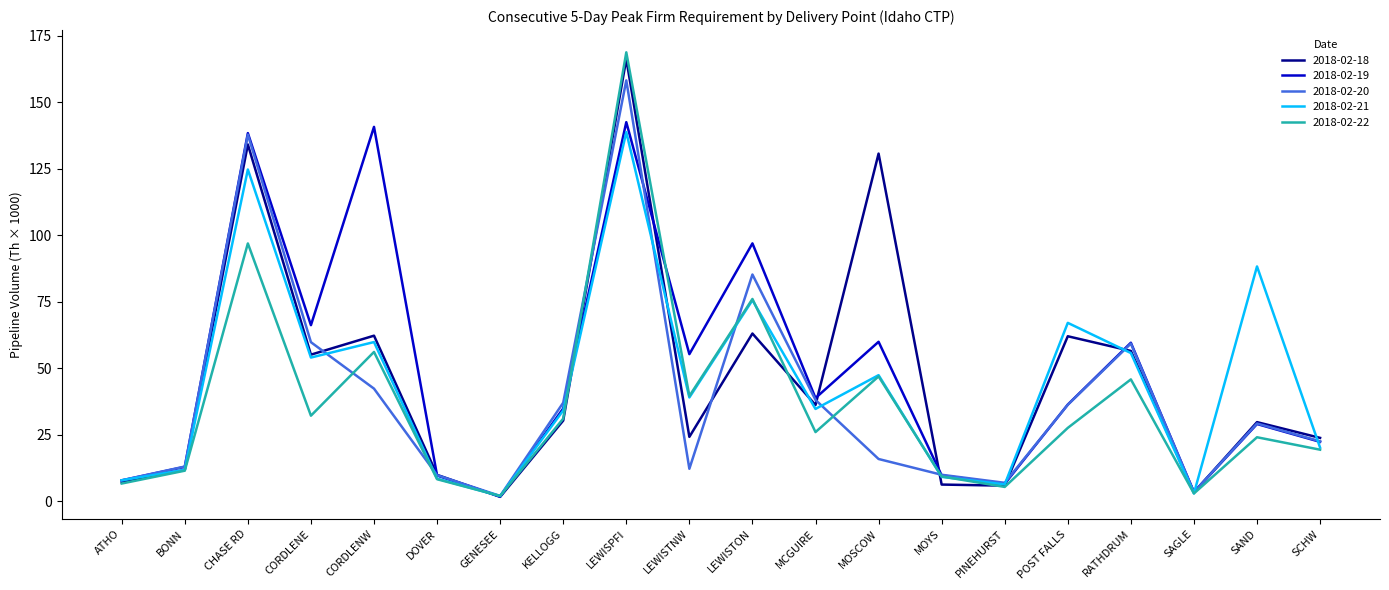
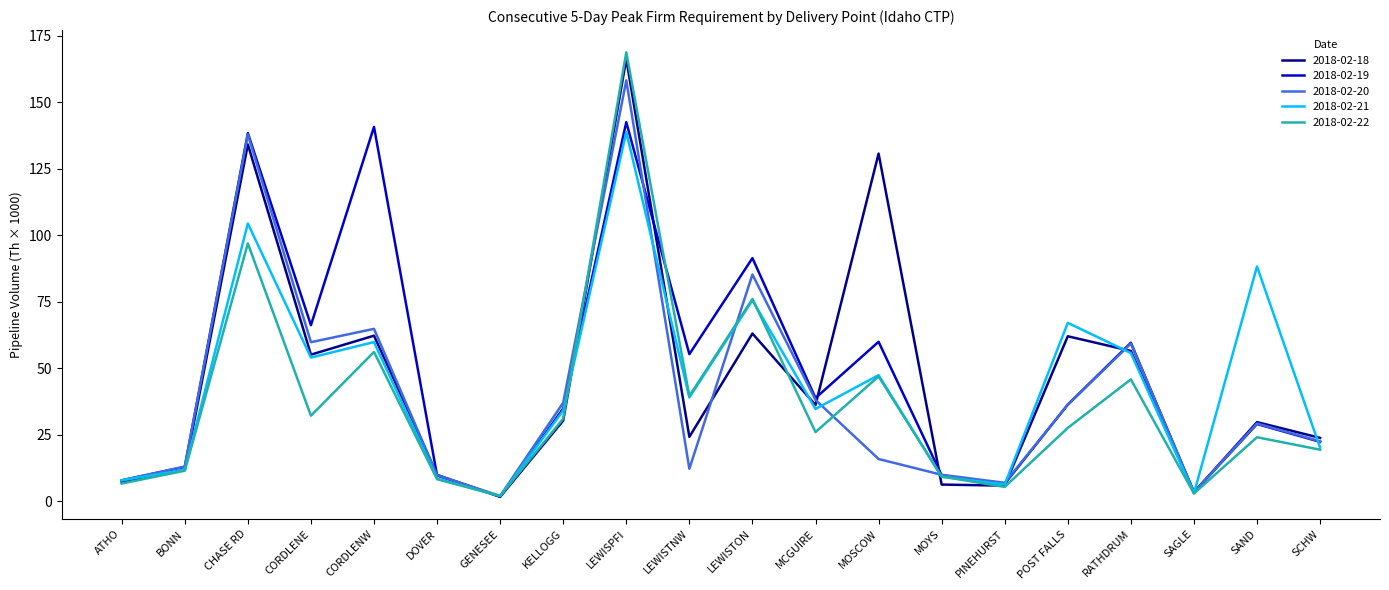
2018-02-21, CHASE RD: 125 -> 104
2018-02-20, CORDLENW: 42 -> 65
2018-02-19, LEWISTON: 97 -> 91
